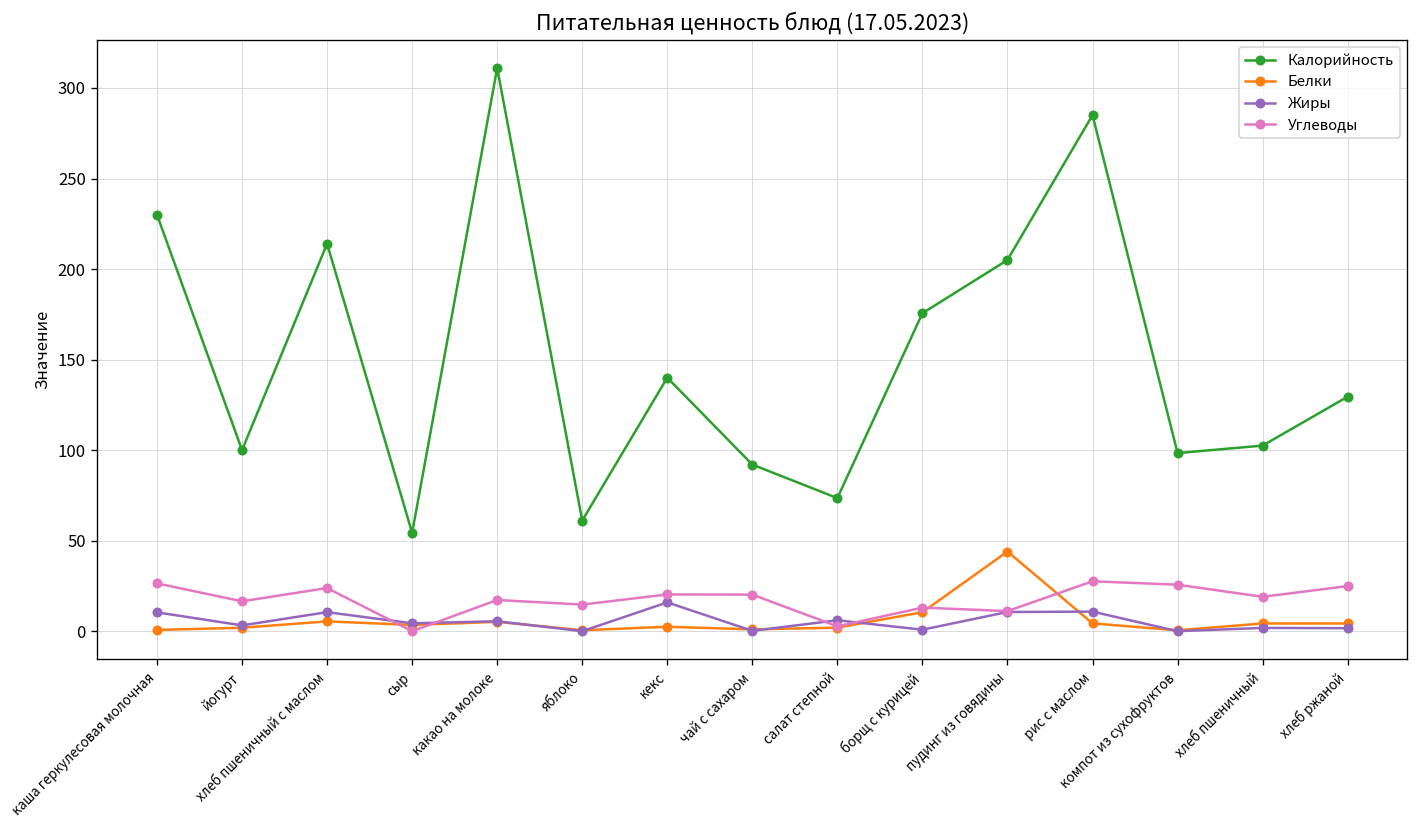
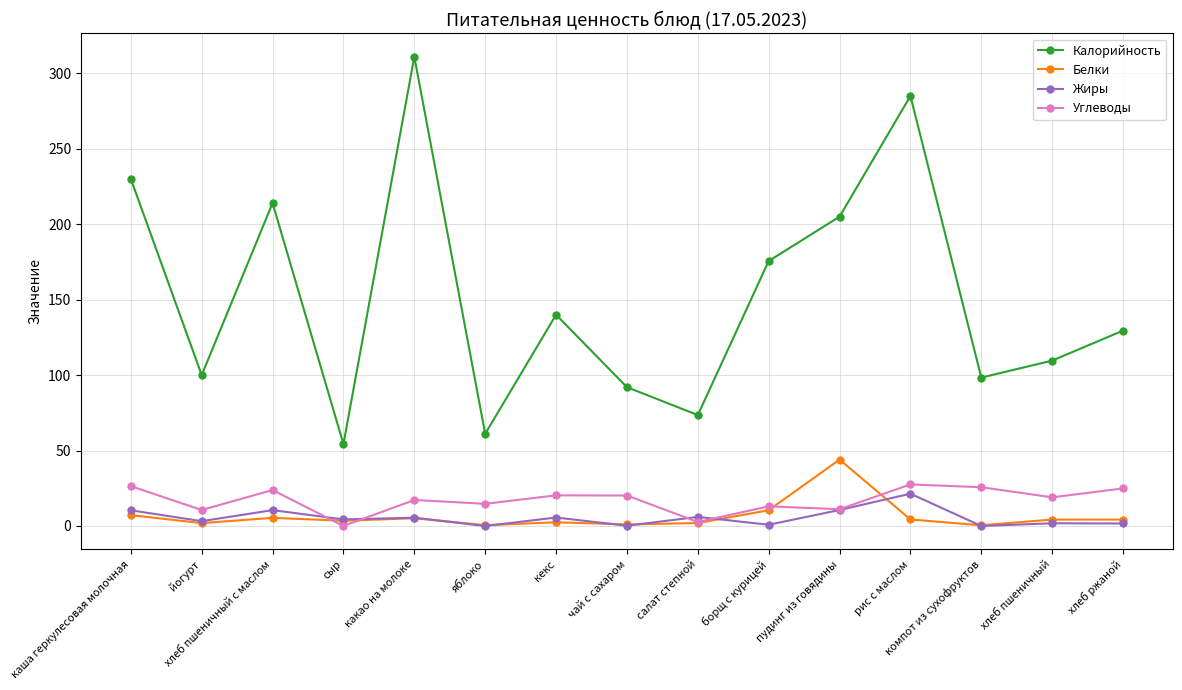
Белки, каша геркулесовая молочная: 1 -> 7
Углеводы, йогурт: 17 -> 11
Жиры, кекс: 16 -> 6
Жиры, рис с маслом: 11 -> 21
Калорийность, хлеб пшеничный: 103 -> 110
